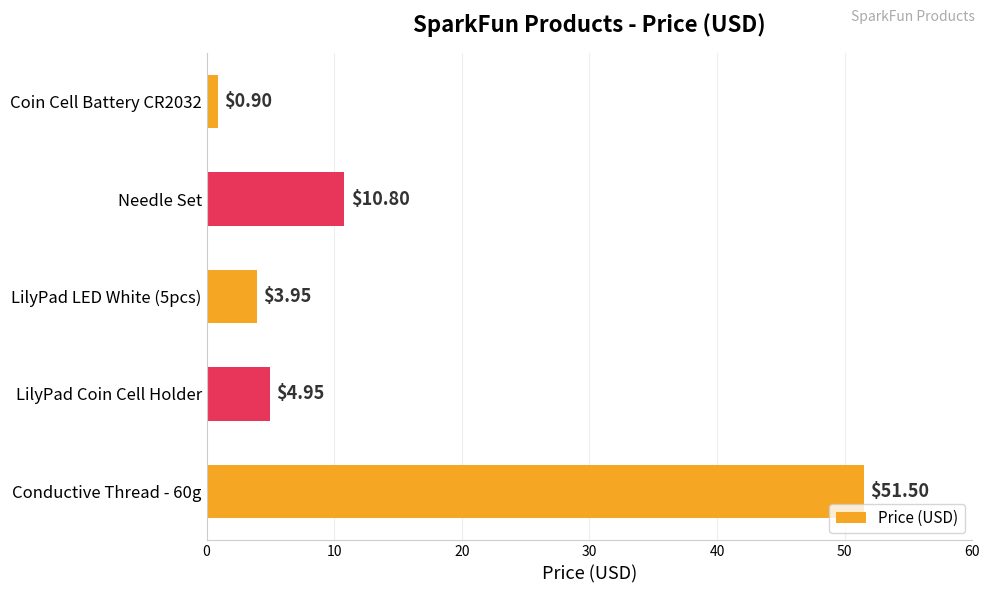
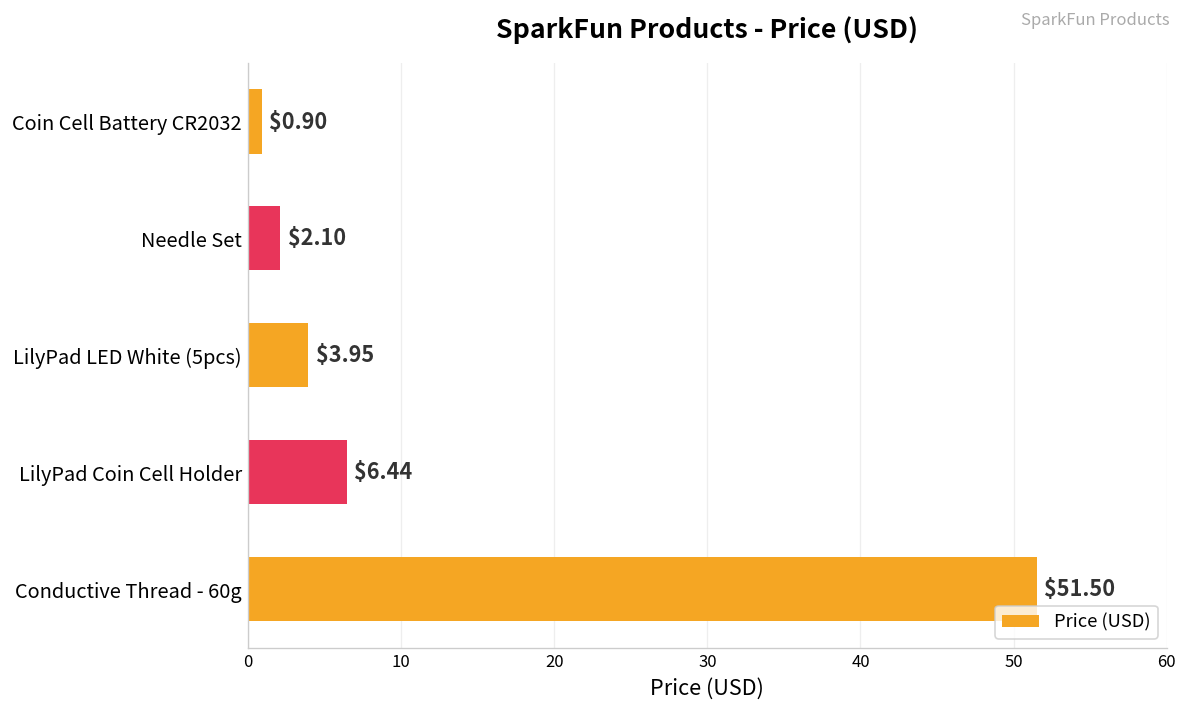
Needle Set: $10.80 -> $2.10
LilyPad Coin Cell Holder: $4.95 -> $6.44
